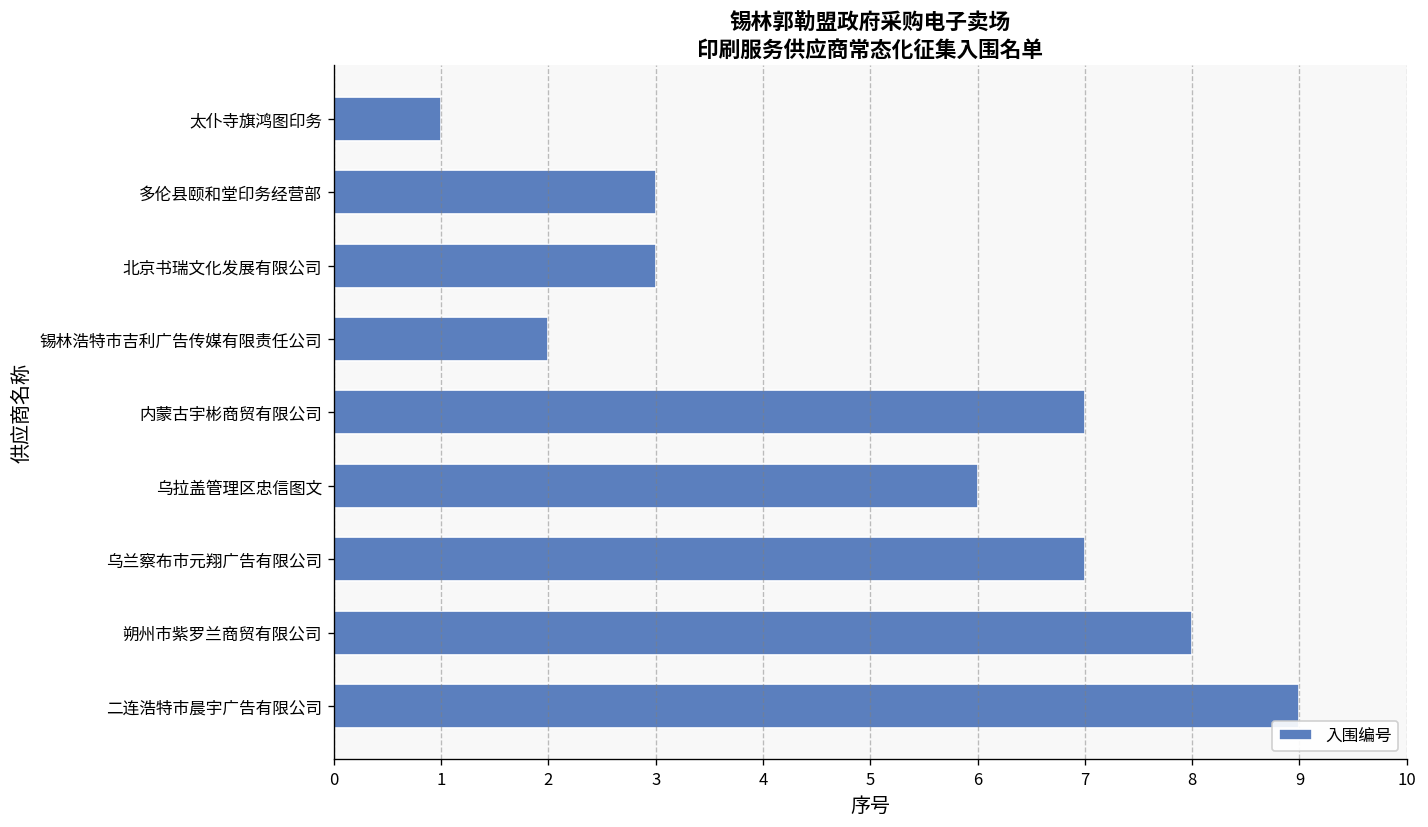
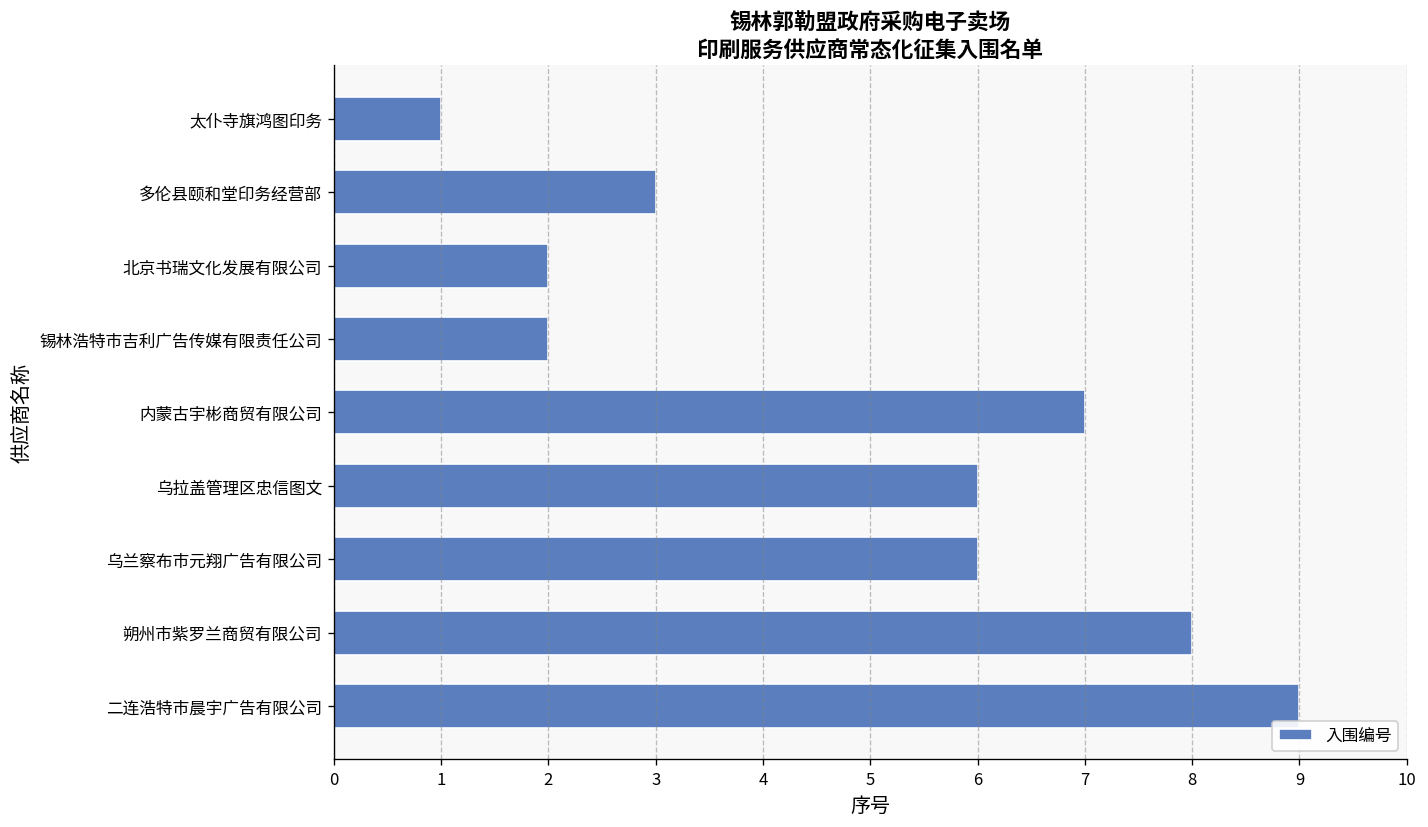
北京书瑞文化发展有限公司: 3 -> 2
乌兰察布市元翔广告有限公司: 7 -> 6
